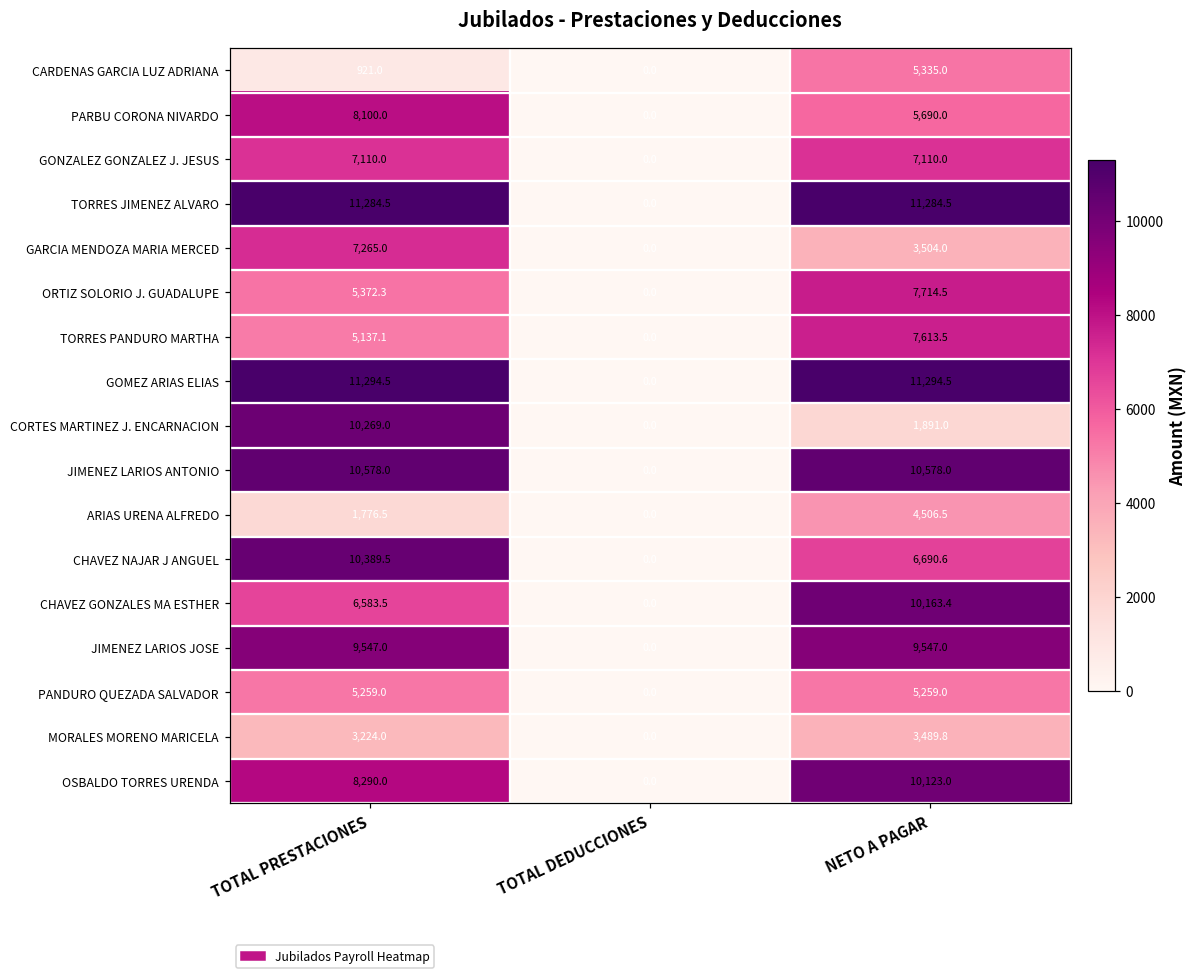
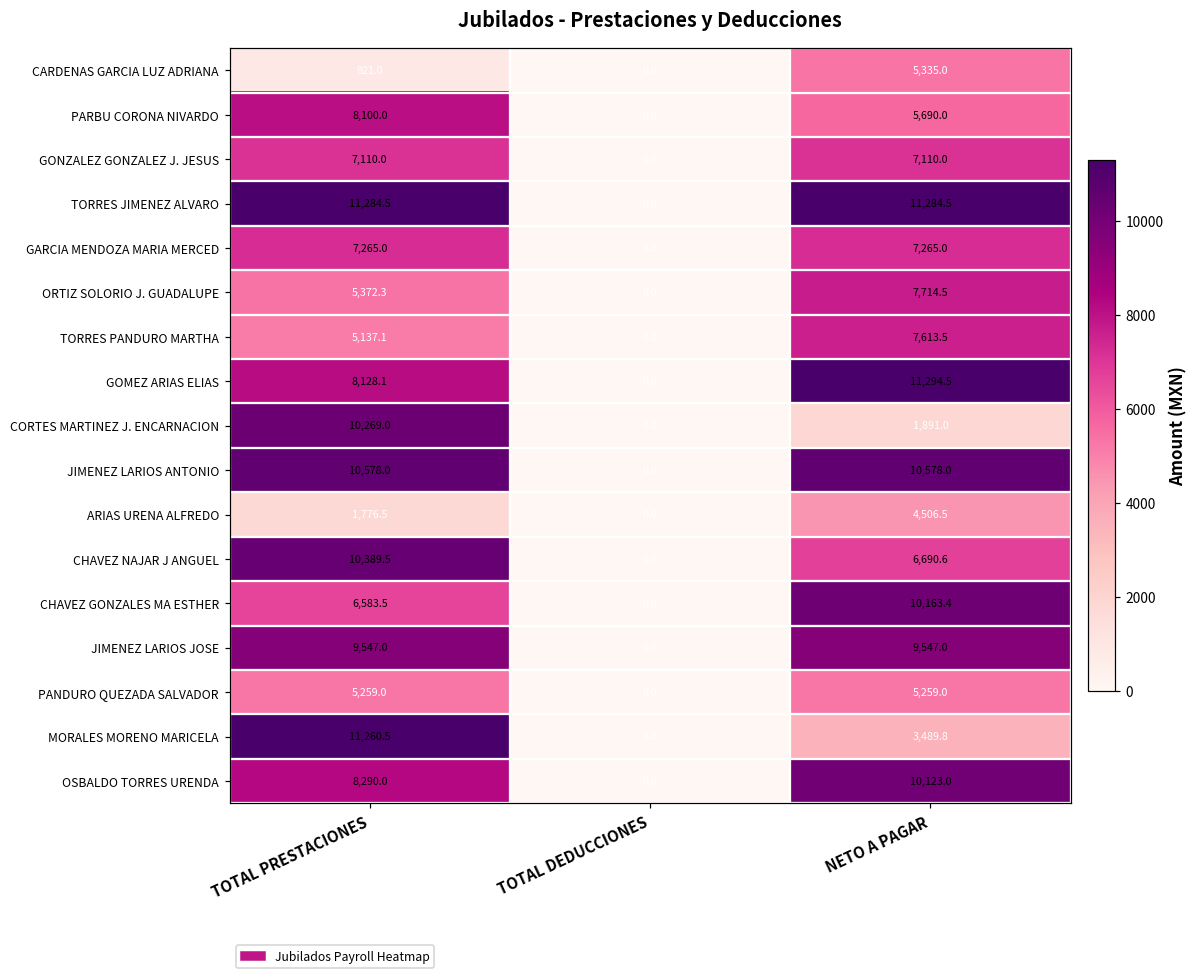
GARCIA MENDOZA MARIA MERCED, NETO A PAGAR: 3,504.0 -> 7,265.0
GOMEZ ARIAS ELIAS, TOTAL PRESTACIONES: 11,294.5 -> 8,128.1
MORALES MORENO MARICELA, TOTAL PRESTACIONES: 3,224.0 -> 11,260.5
